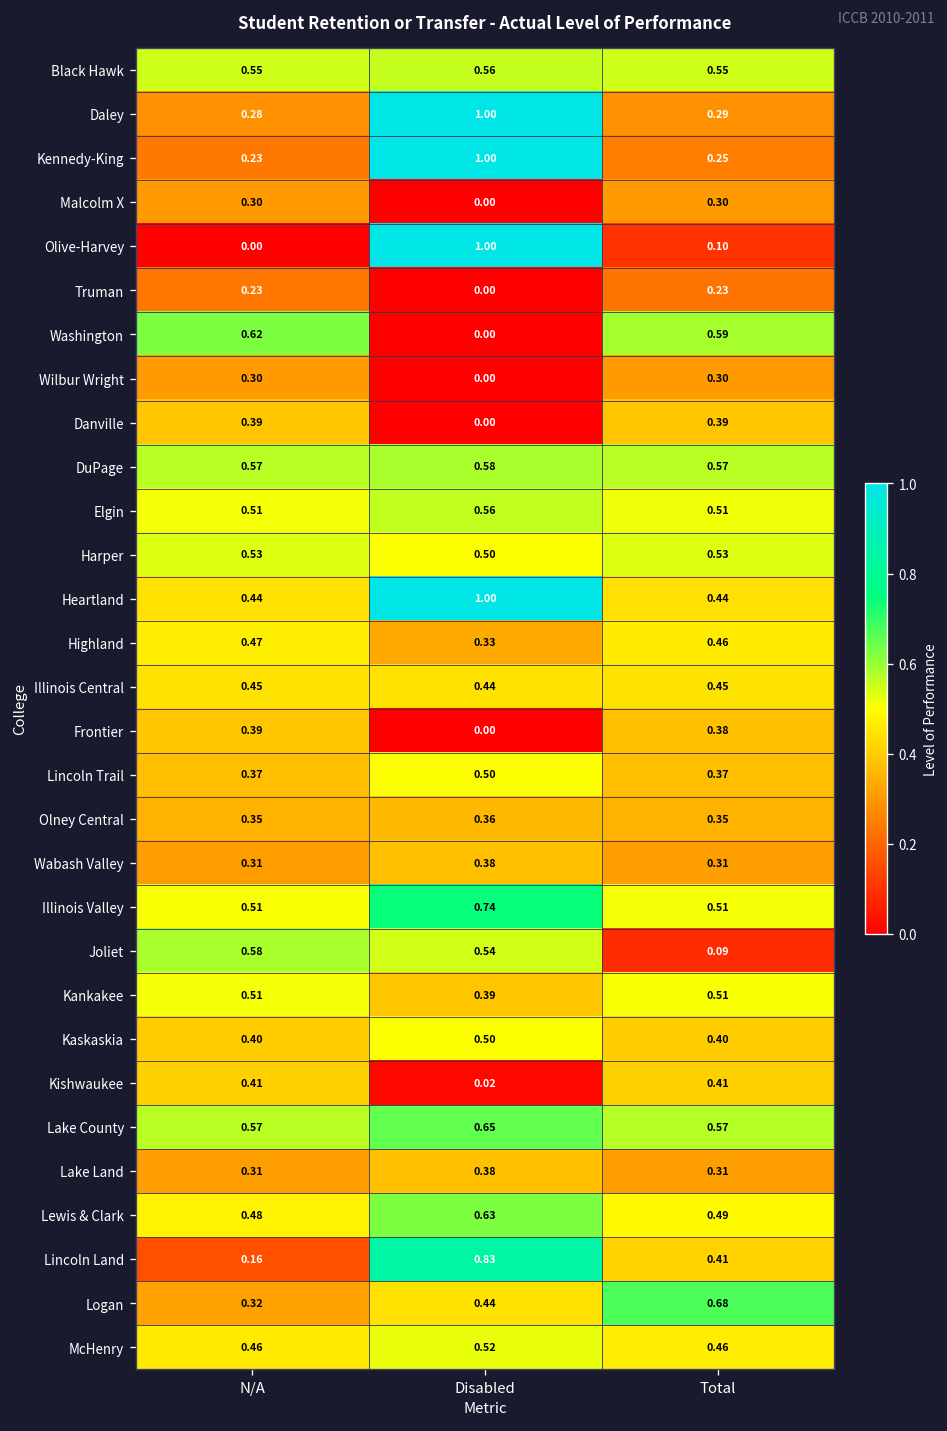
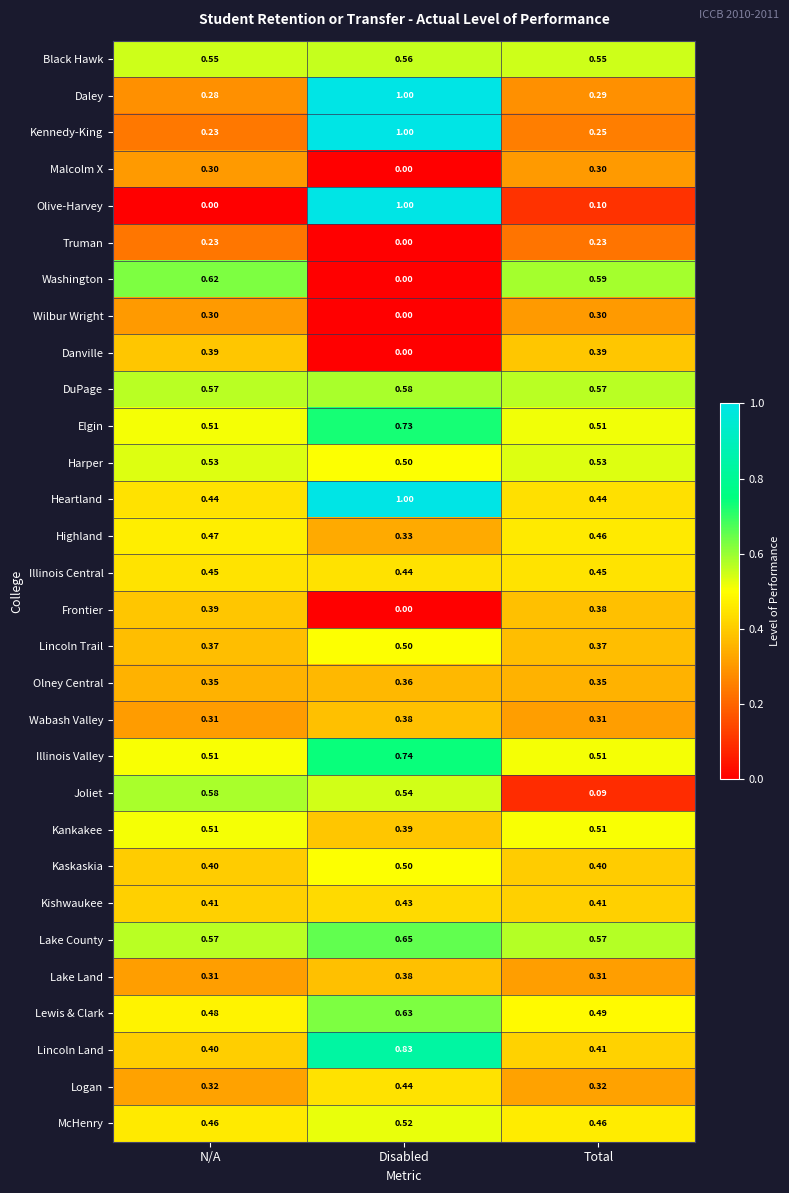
Elgin, Disabled: 0.56 -> 0.73
Kishwaukee, Disabled: 0.02 -> 0.43
Lincoln Land, N/A: 0.16 -> 0.40
Logan, Total: 0.68 -> 0.32
